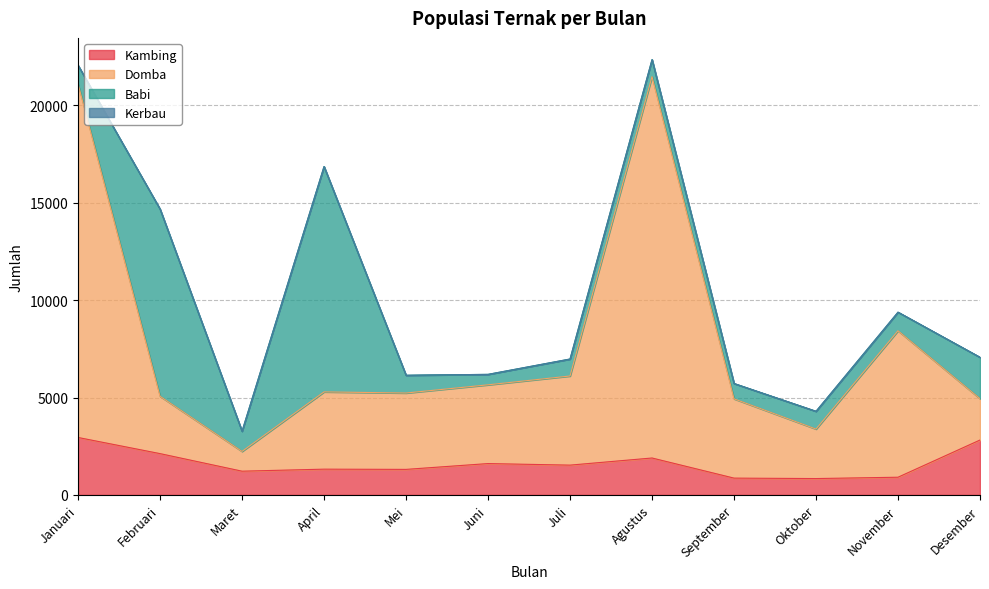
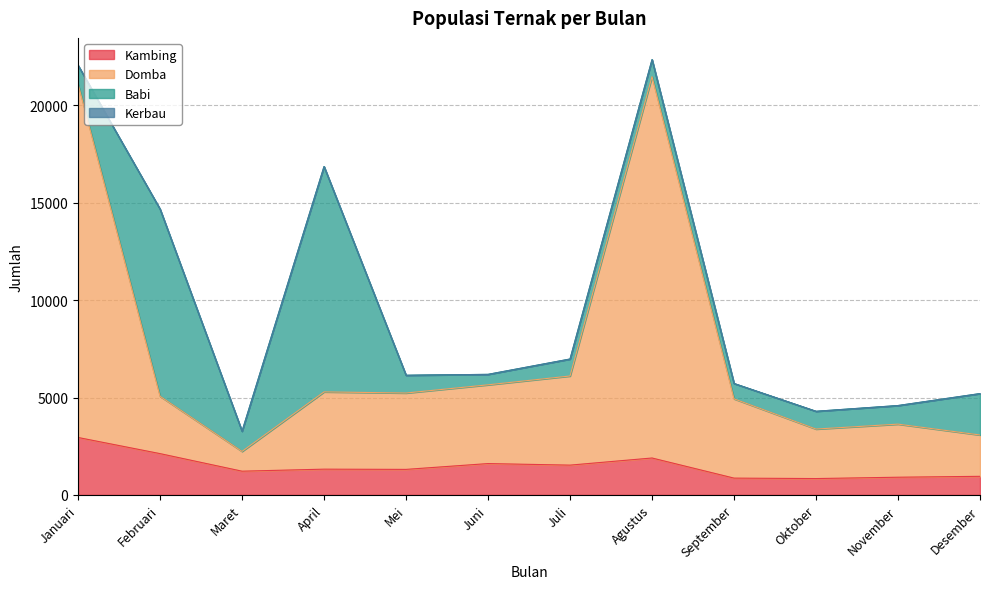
Domba, November: 7500 -> 2700
Kambing, Desember: 2800 -> 1000
